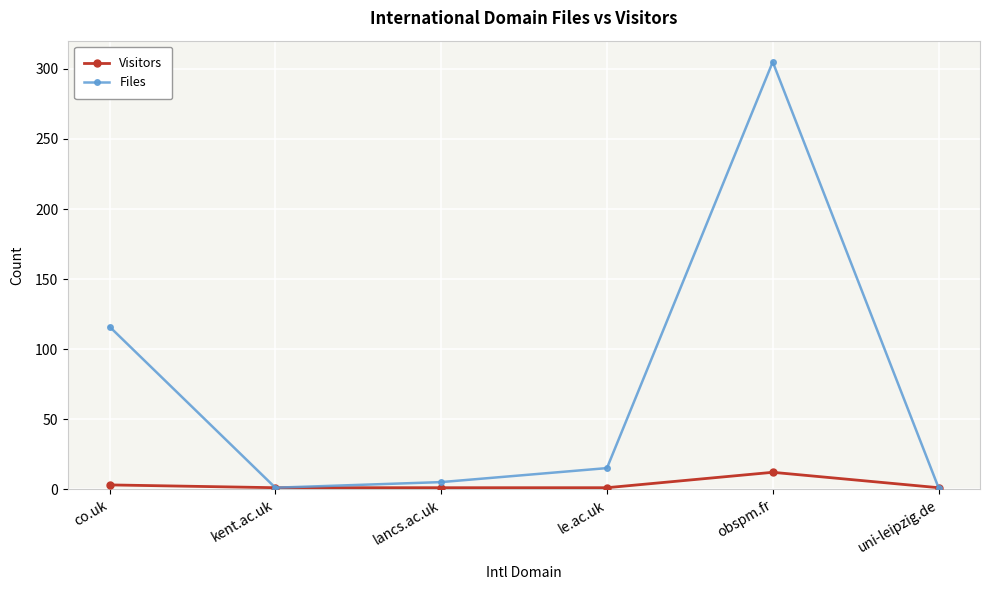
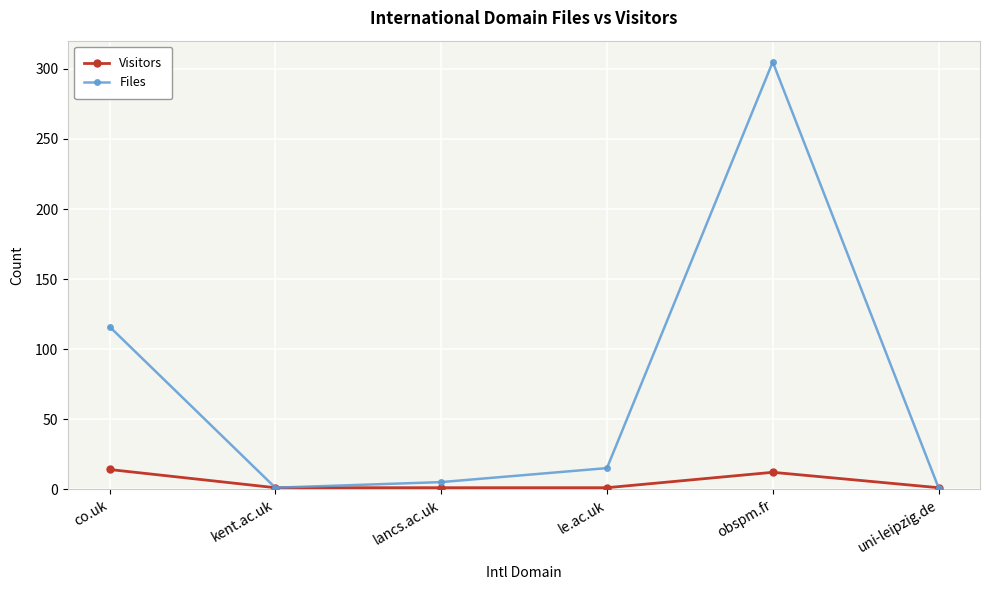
Visitors, co.uk: 3 -> 14
